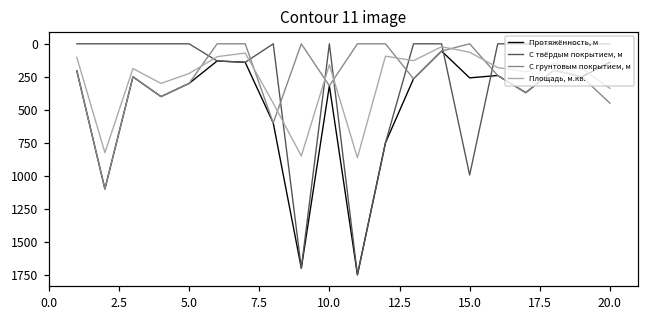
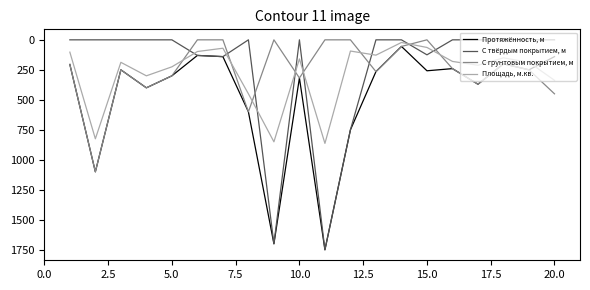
С твёрдым покрытием, м, 15.0: 990 -> 130
